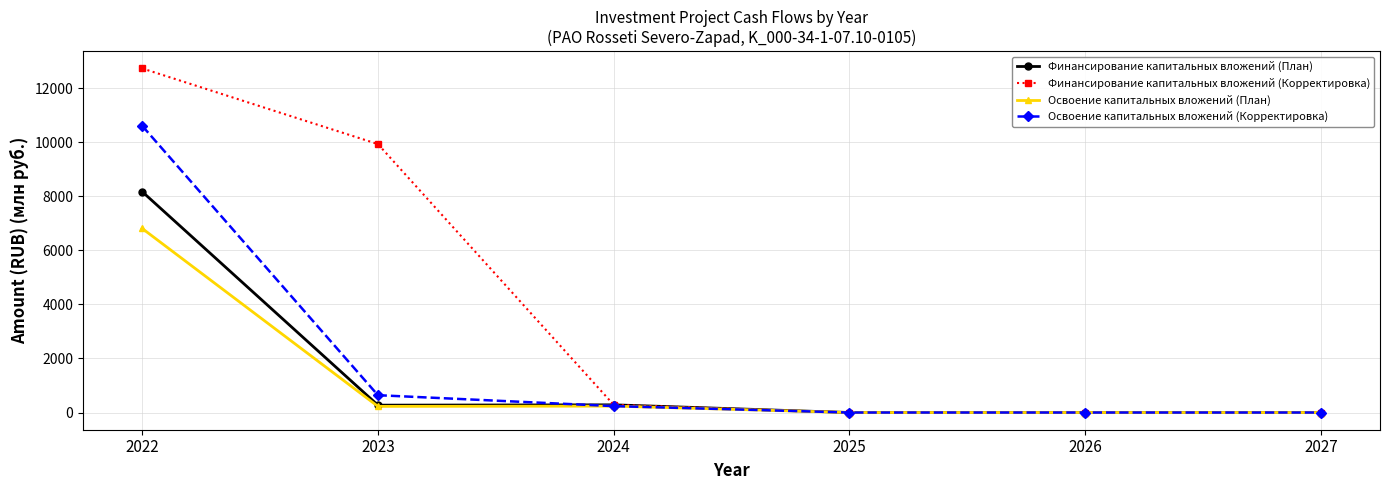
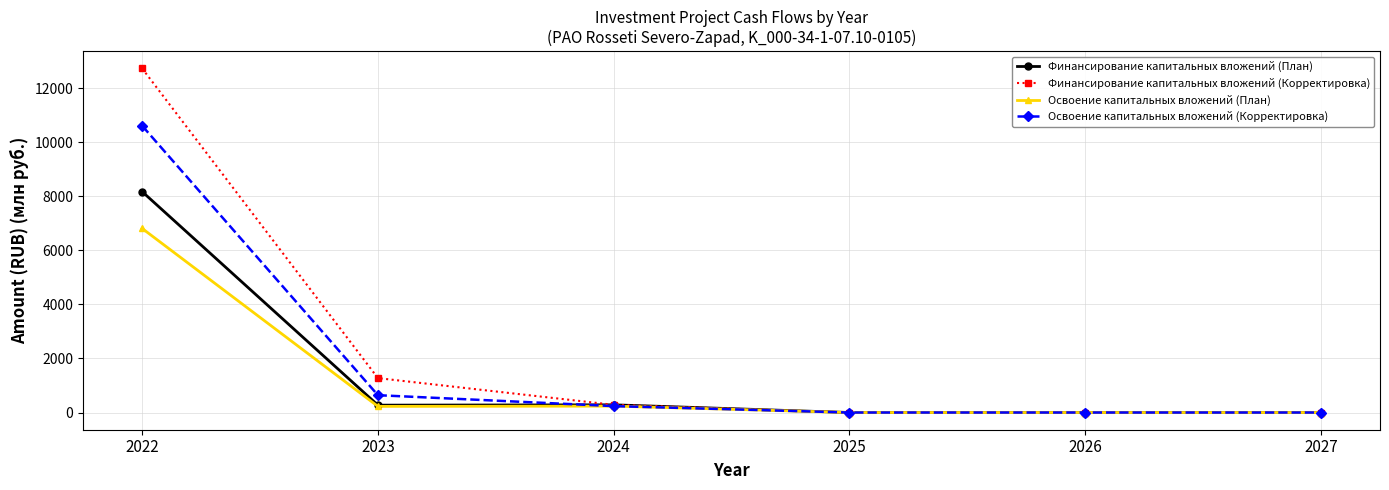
Финансирование капитальных вложений (Корректировка), 2023: 9900 -> 1300
